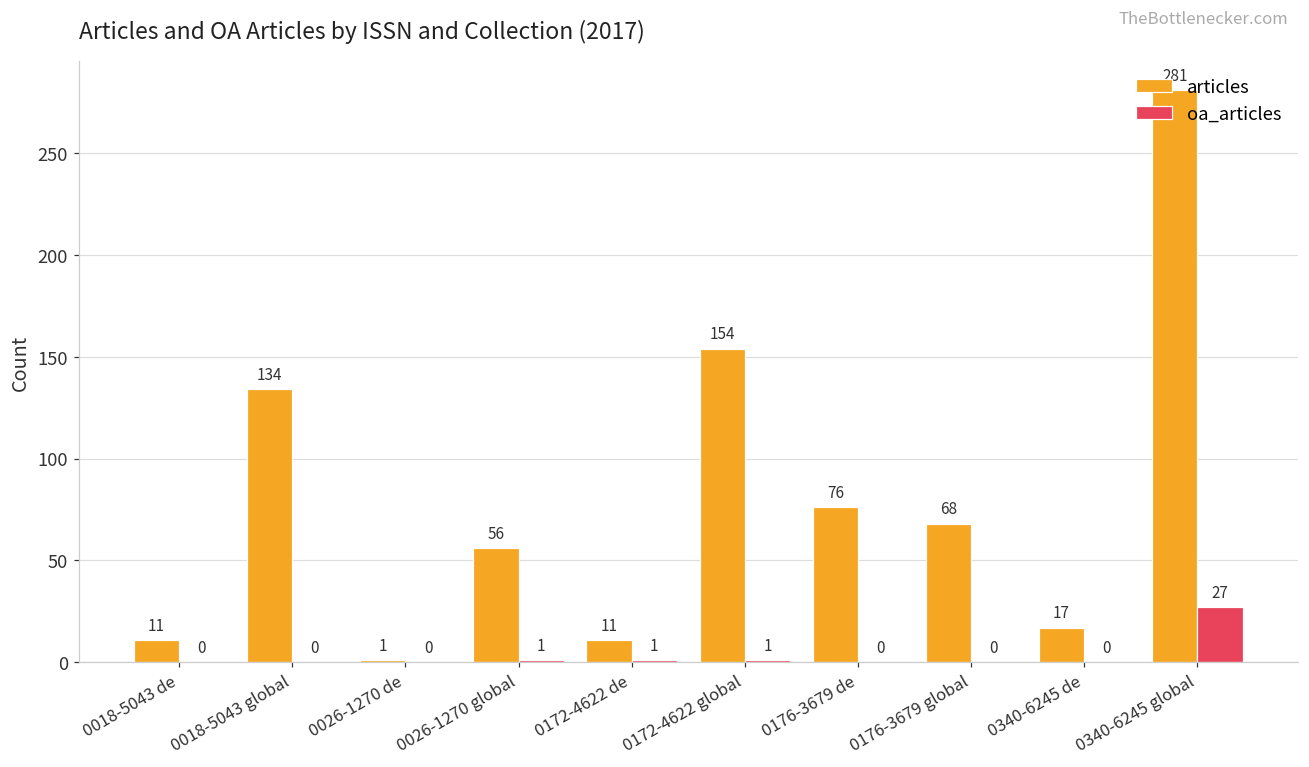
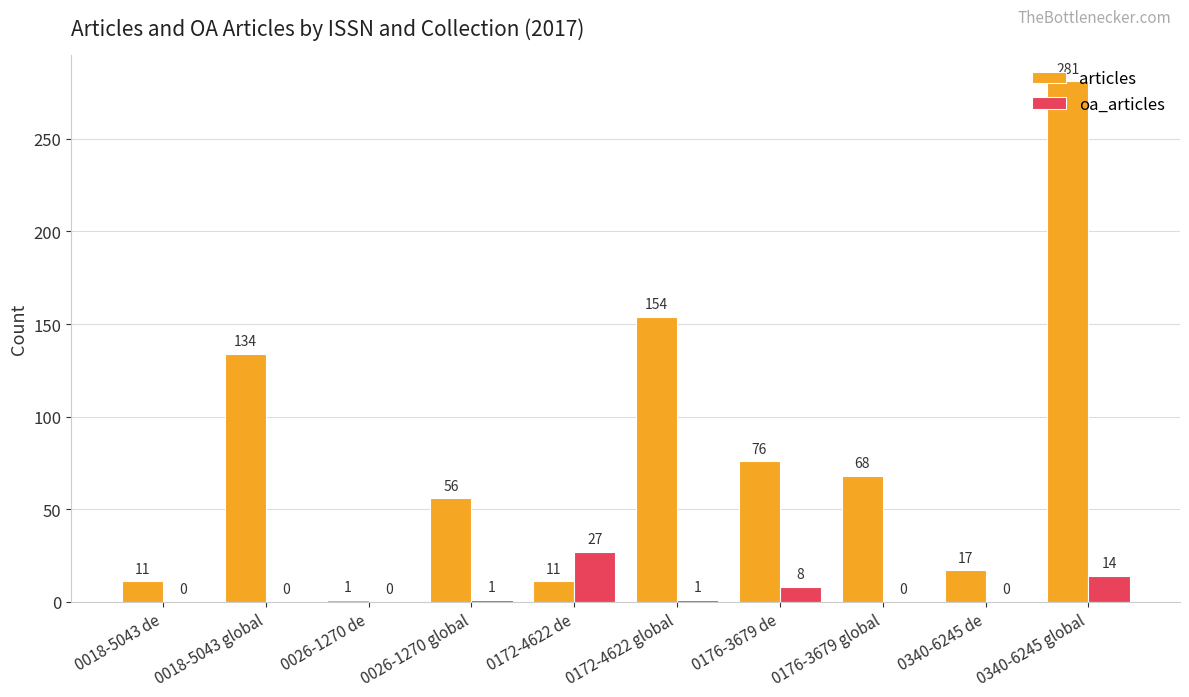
oa_articles, 0172-4622 de: 1 -> 27
oa_articles, 0176-3679 de: 0 -> 8
oa_articles, 0340-6245 global: 27 -> 14
